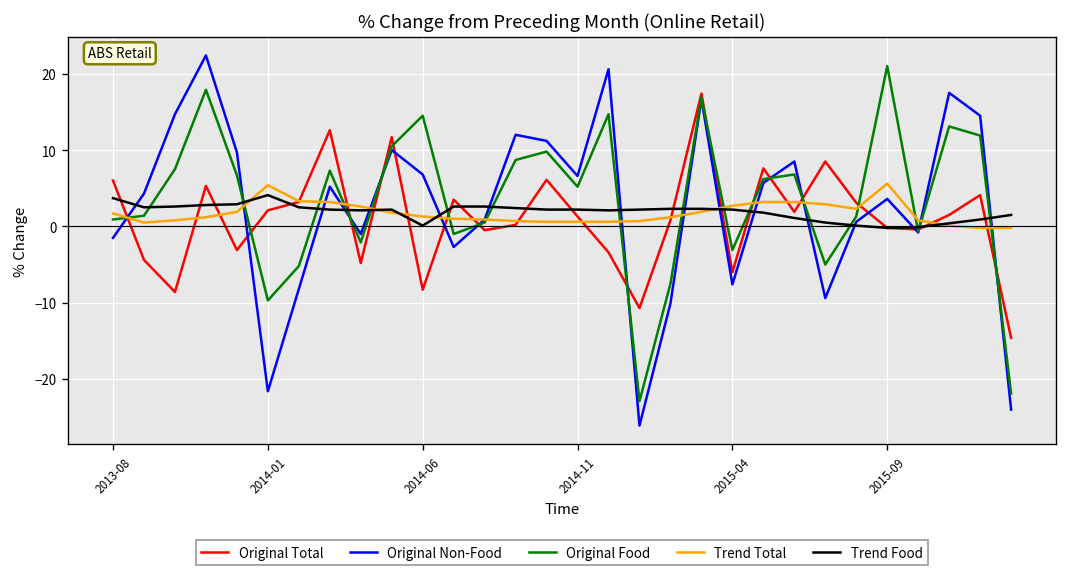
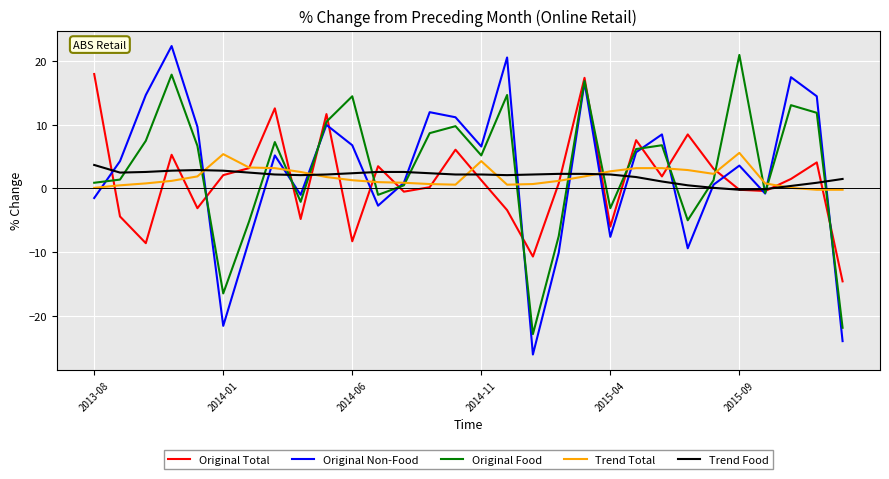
Original Total, 2013-08: 6 -> 18
Trend Total, 2013-08: 2 -> 0
Original Food, 2014-01: -10 -> -17
Trend Food, 2014-01: 4 -> 3
Trend Food, 2014-06: 0 -> 2
Trend Total, 2014-11: 1 -> 4
